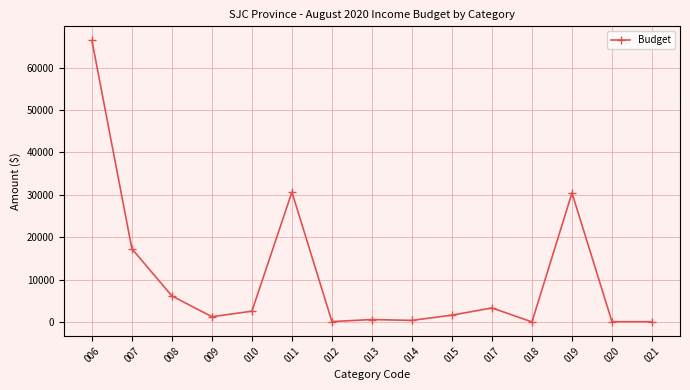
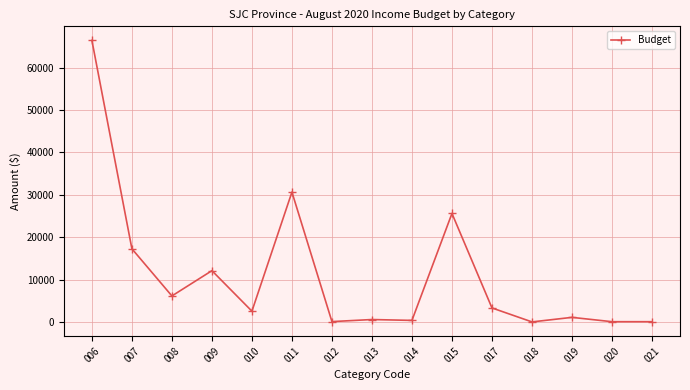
009: 1000 -> 12000
015: 2000 -> 26000
019: 30000 -> 1000
